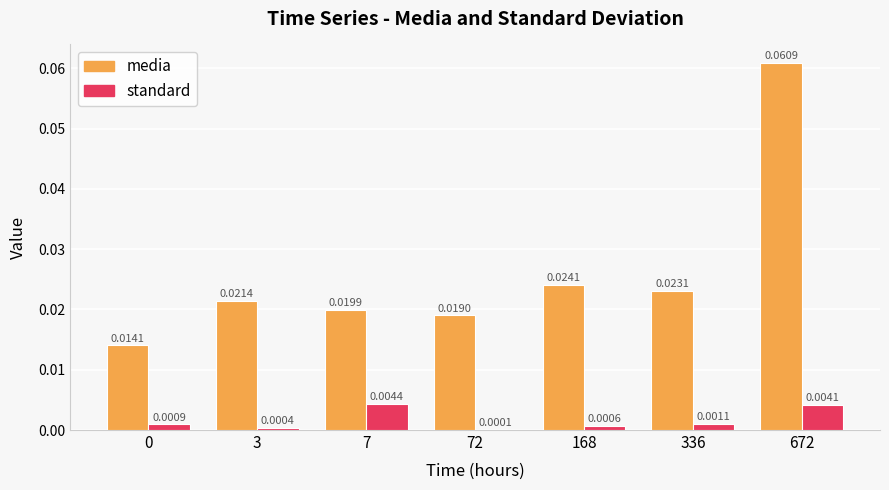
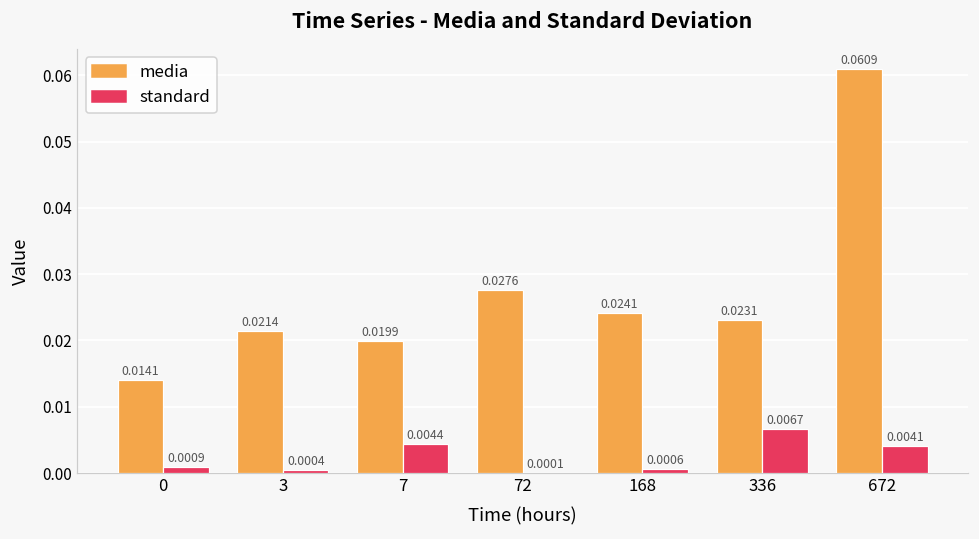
media, 72: 0.0190 -> 0.0276
standard, 336: 0.0011 -> 0.0067
